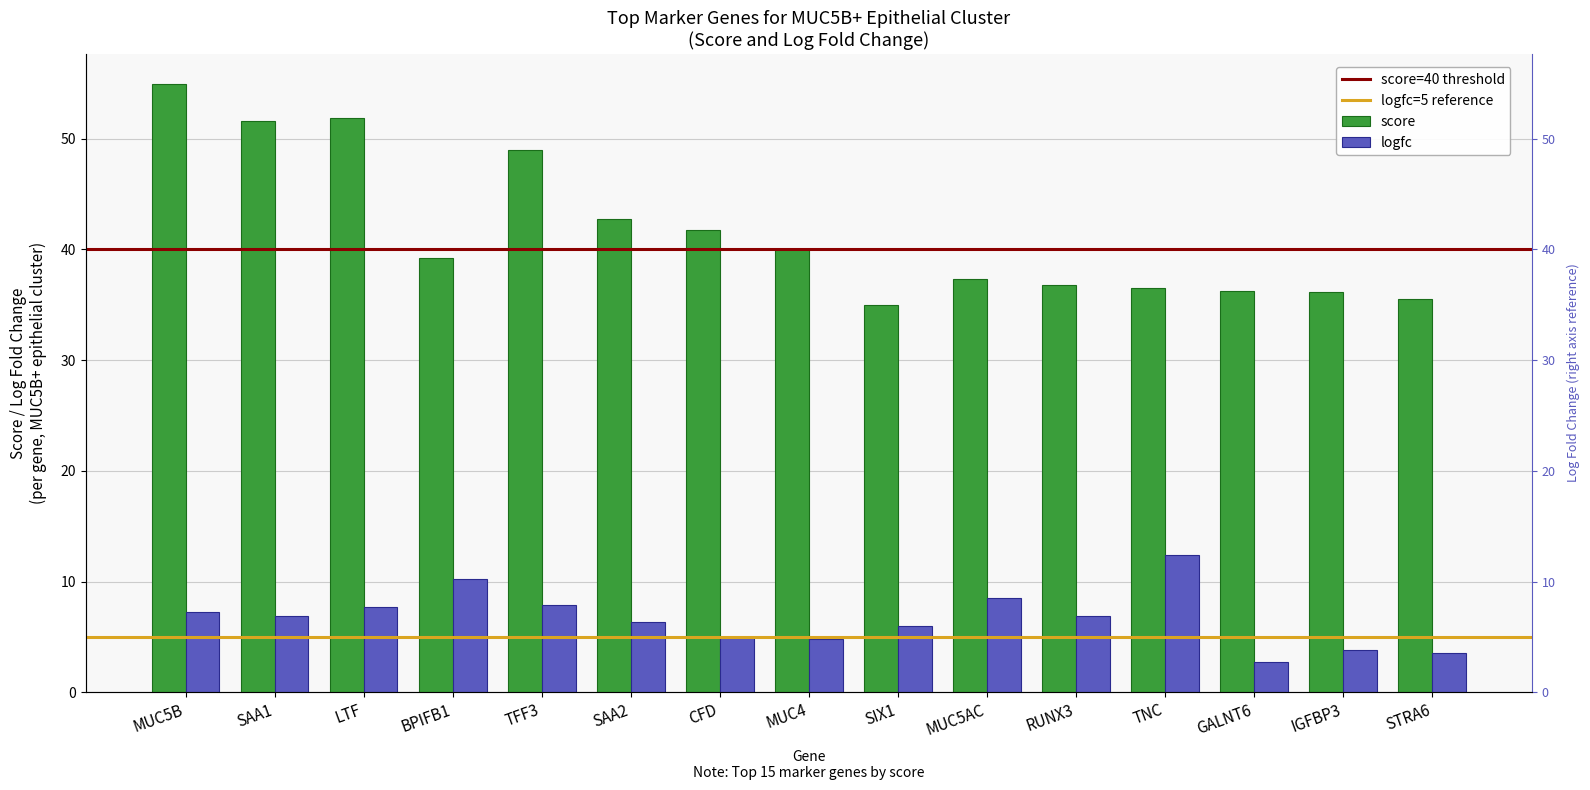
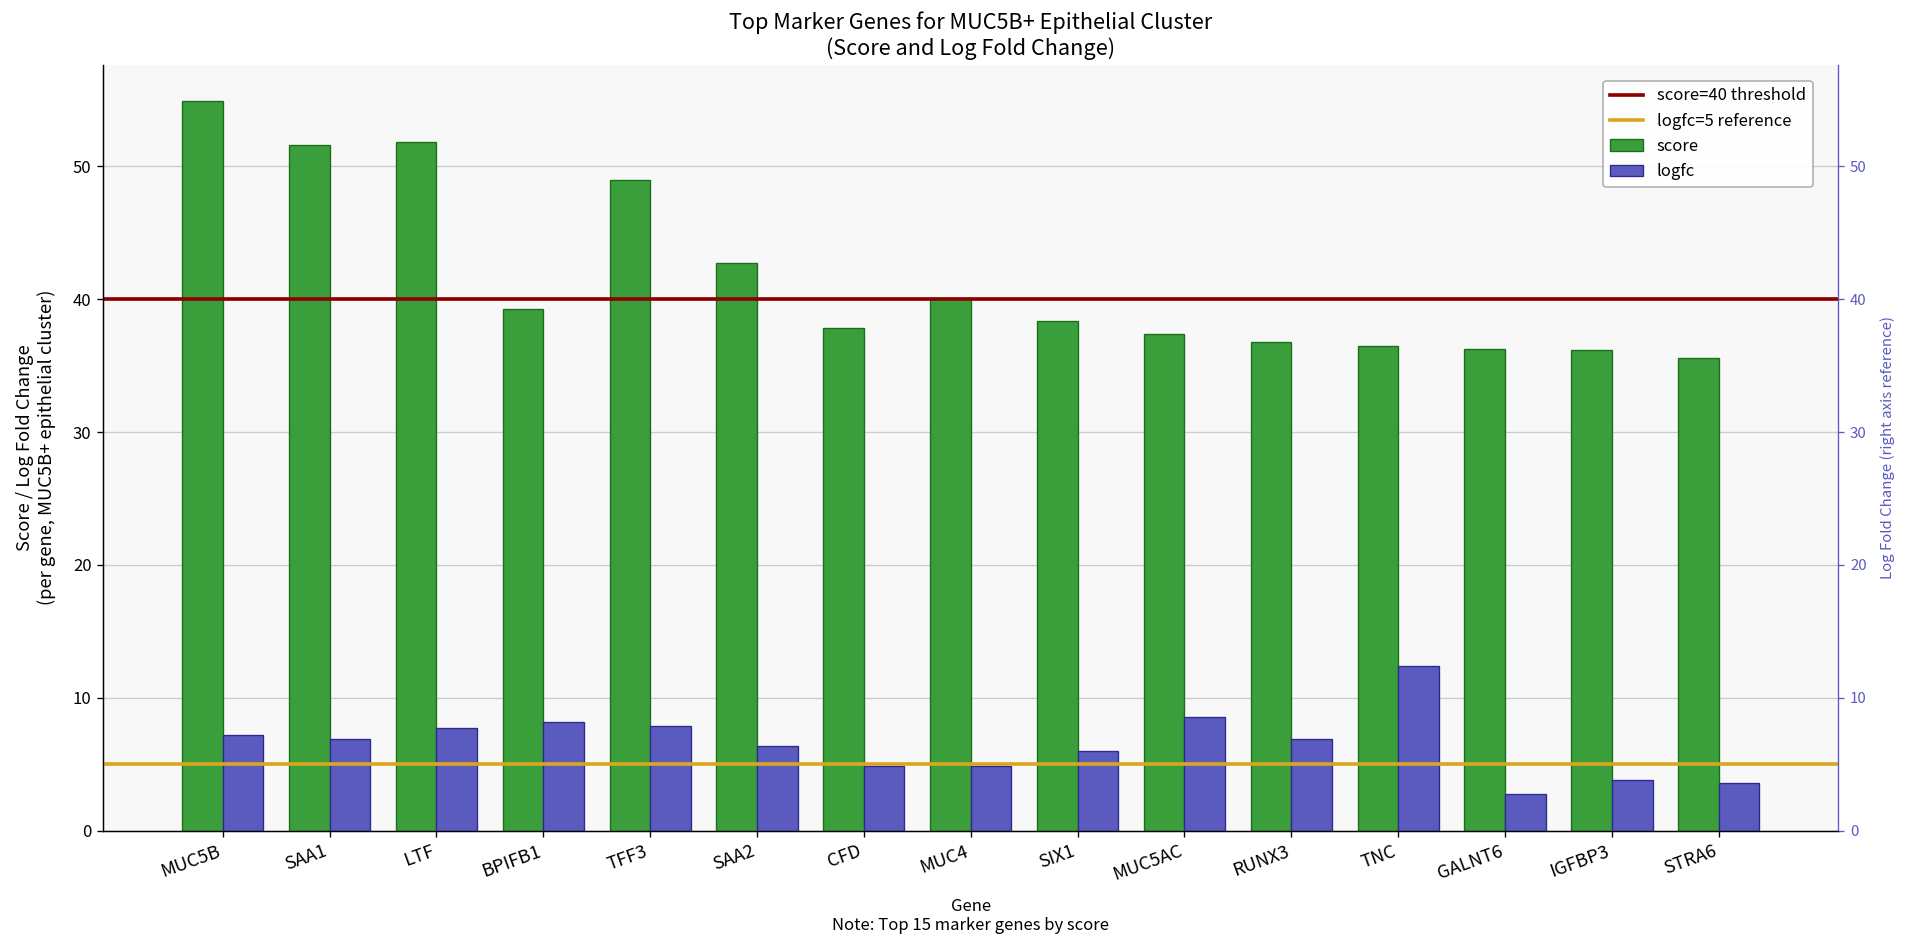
logfc, BPIFB1: 10.2 -> 8.2
score, CFD: 41.8 -> 37.8
score, SIX1: 34.9 -> 38.4
